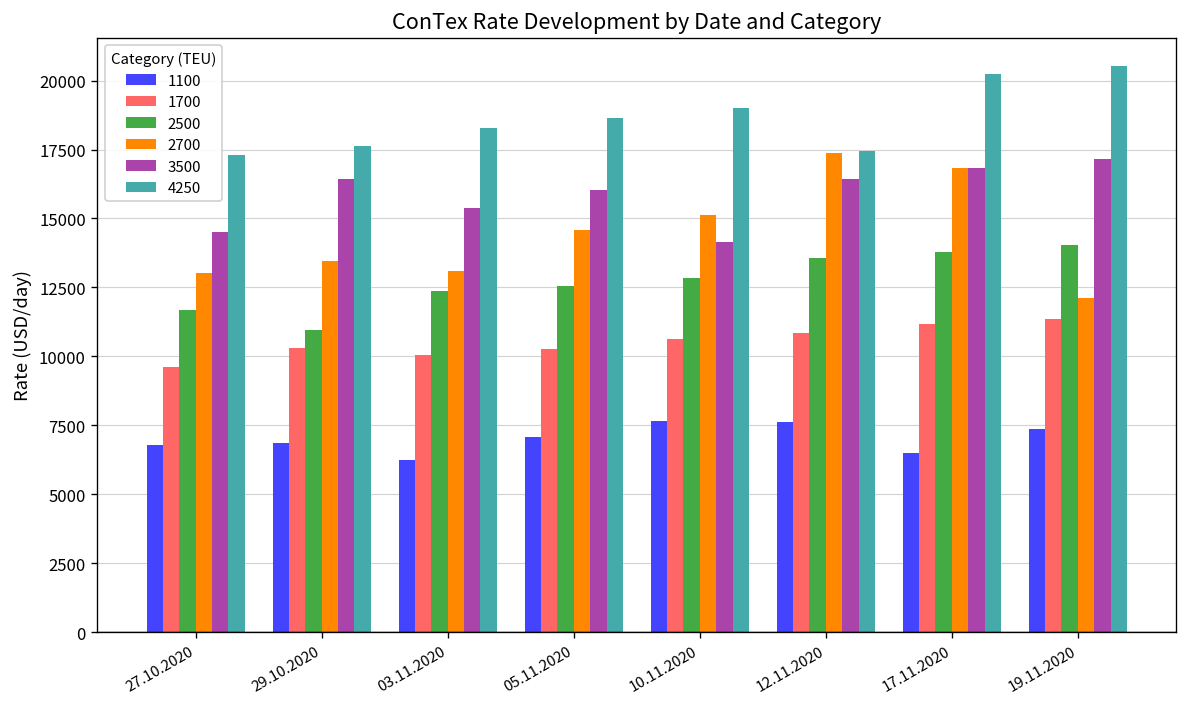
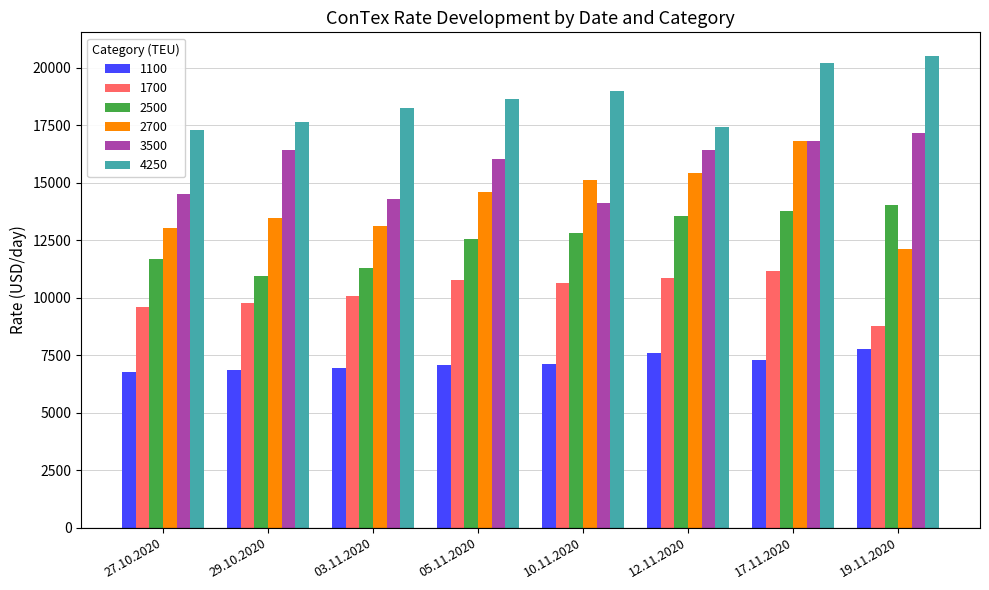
1700, 29.10.2020: 10300 -> 9800
1100, 03.11.2020: 6200 -> 7000
2500, 03.11.2020: 12400 -> 11300
3500, 03.11.2020: 15400 -> 14300
1700, 05.11.2020: 10300 -> 10800
1100, 10.11.2020: 7600 -> 7100
2700, 12.11.2020: 17400 -> 15400
1100, 17.11.2020: 6500 -> 7300
1100, 19.11.2020: 7400 -> 7800
1700, 19.11.2020: 11400 -> 8800
